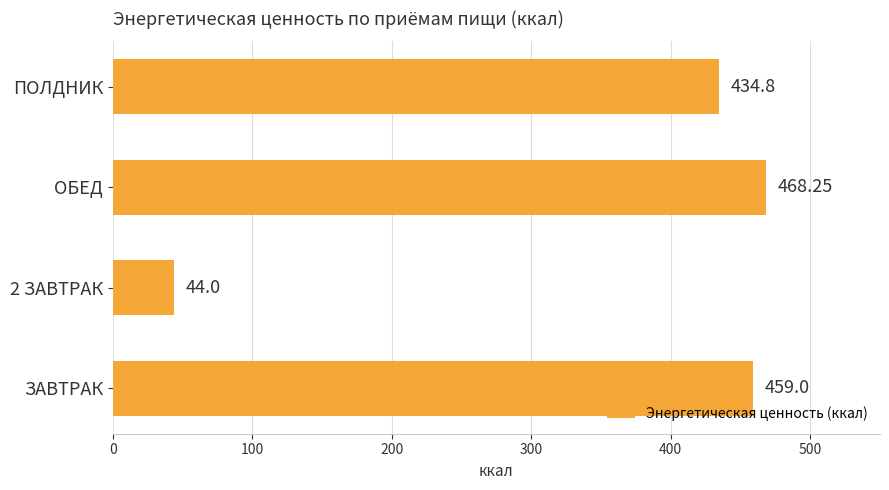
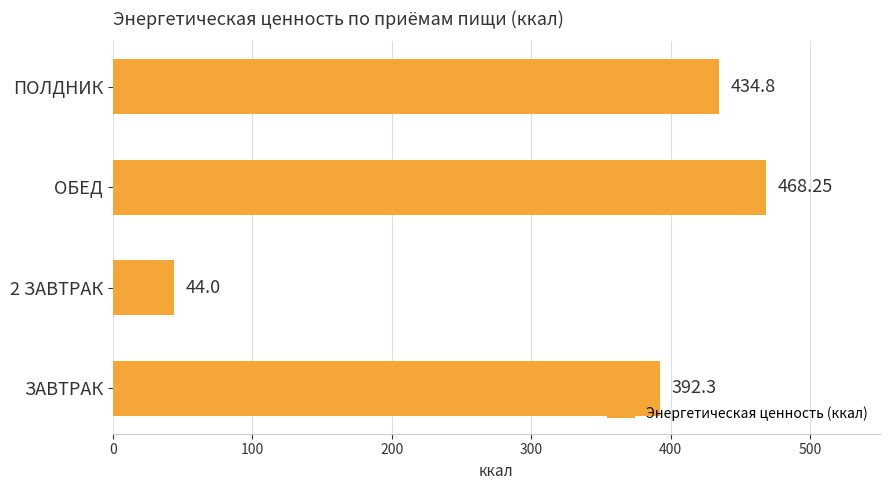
ЗАВТРАК: 459.0 -> 392.3
